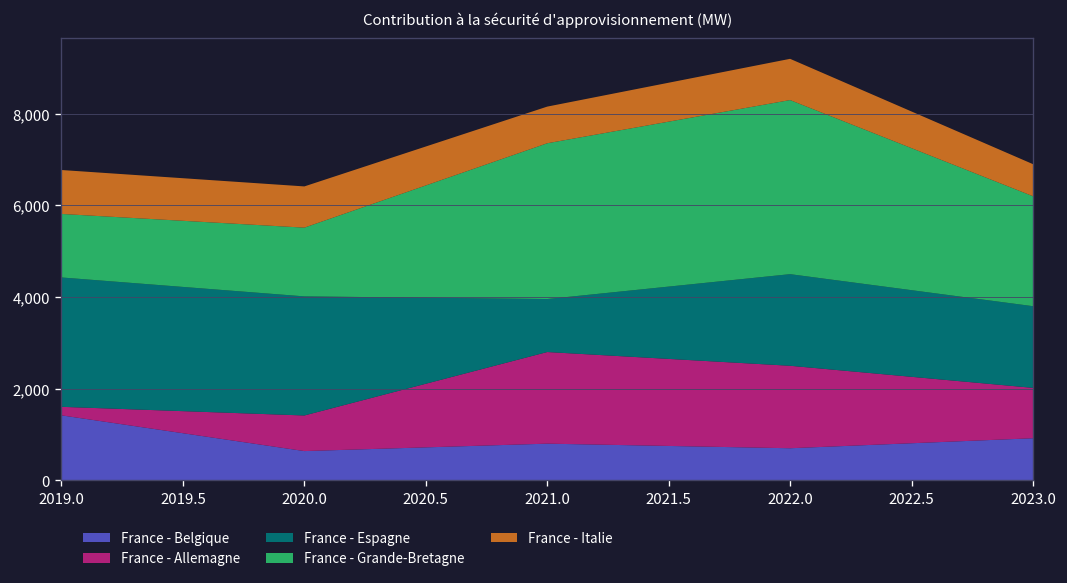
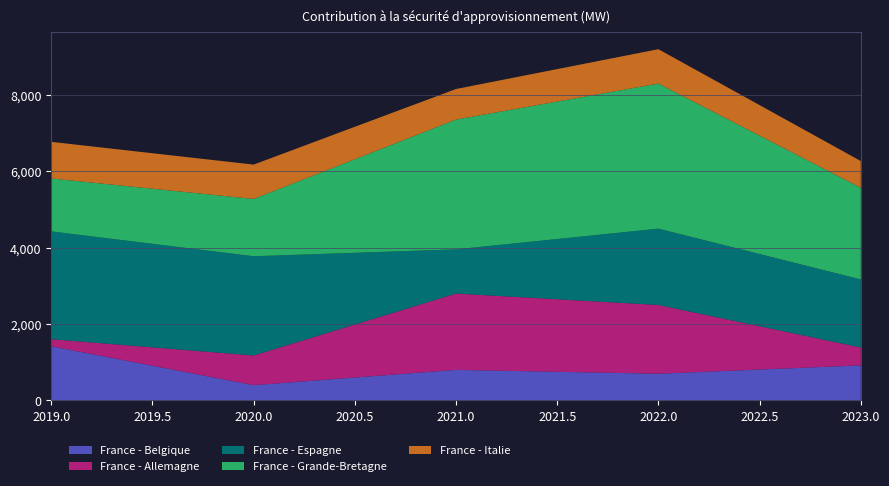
France - Belgique, 2020.0: 600 -> 400
France - Allemagne, 2023.0: 1,100 -> 500
